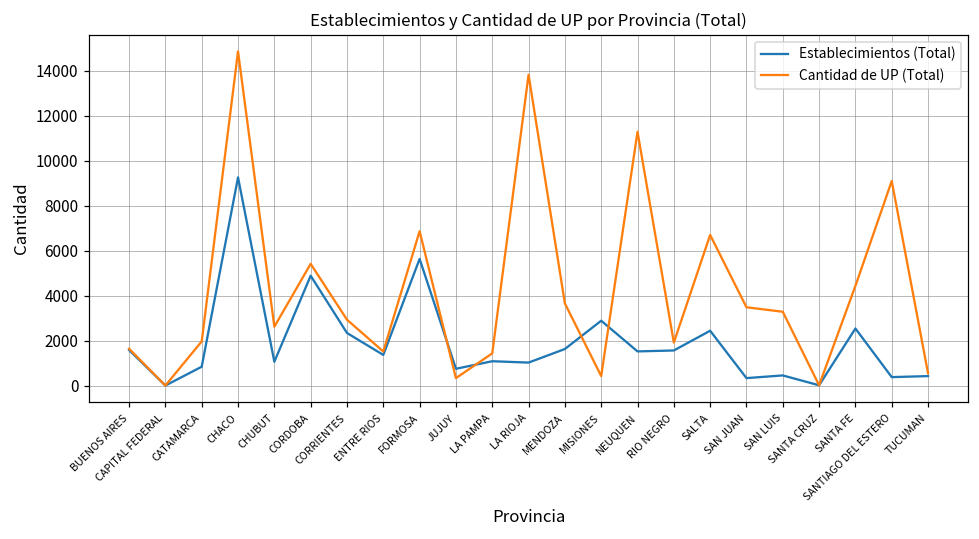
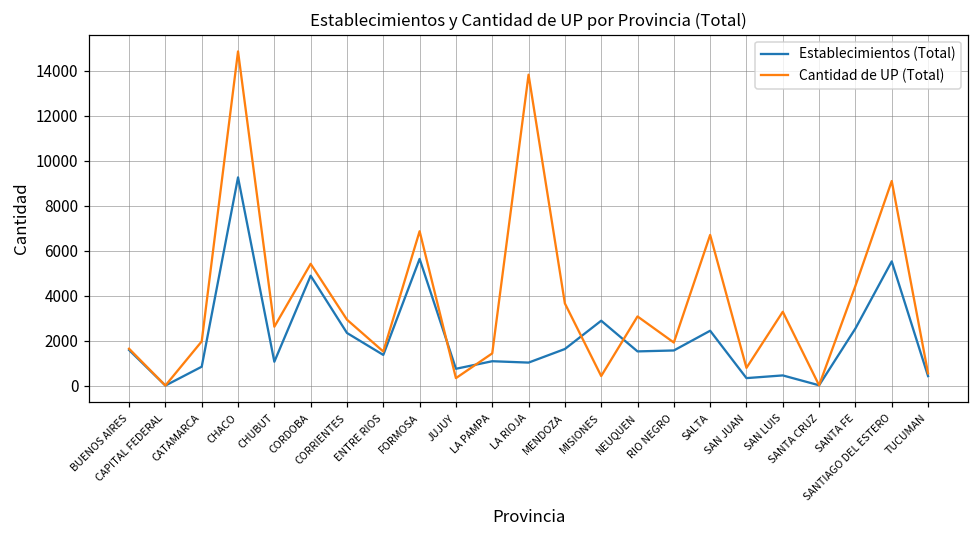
Cantidad de UP (Total), NEUQUEN: 11300 -> 3100
Cantidad de UP (Total), SAN JUAN: 3500 -> 800
Establecimientos (Total), SANTIAGO DEL ESTERO: 400 -> 5500
